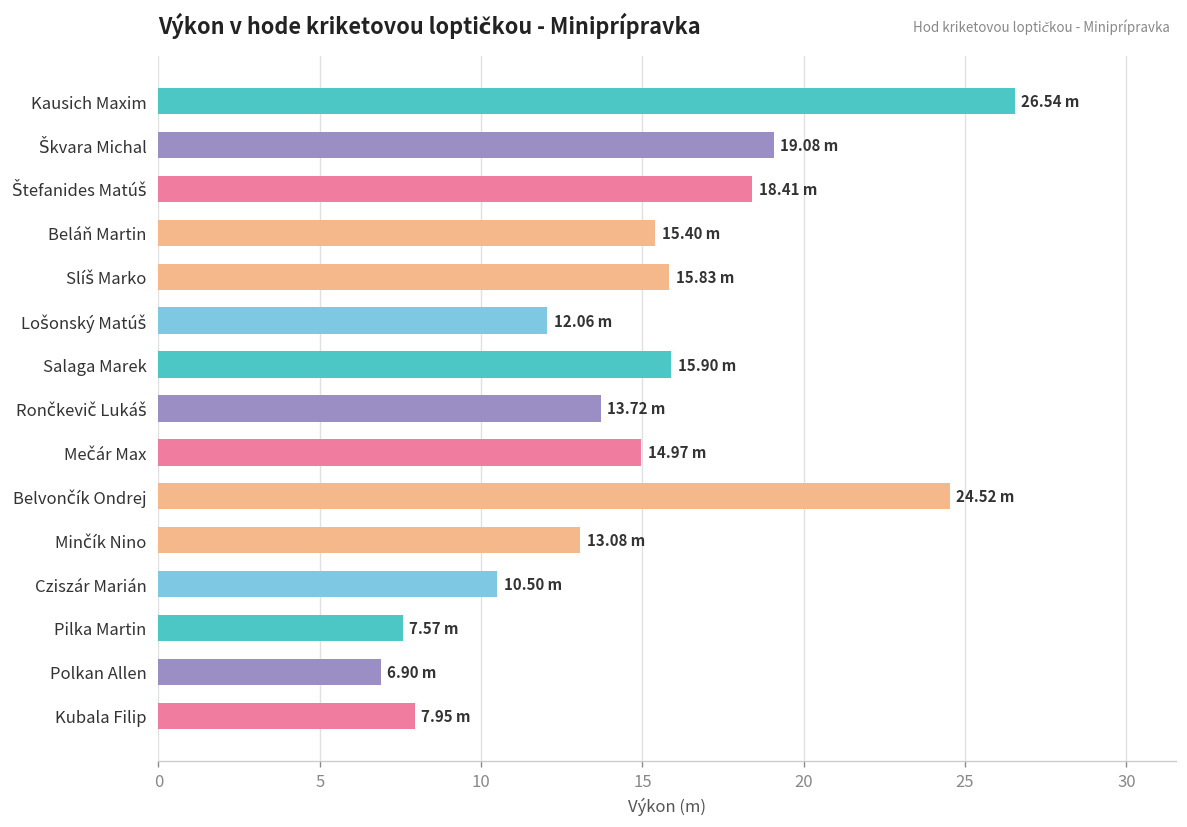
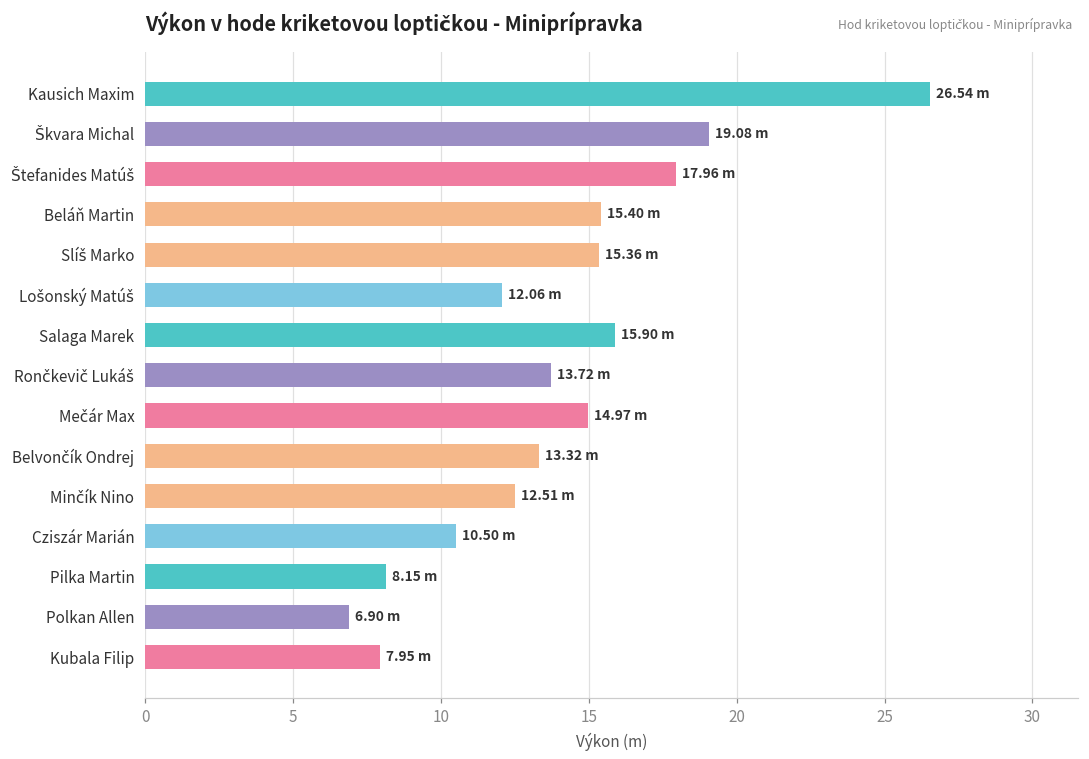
Štefanides Matúš: 18.41 -> 17.96
Slíš Marko: 15.83 -> 15.36
Belvončík Ondrej: 24.52 -> 13.32
Minčík Nino: 13.08 -> 12.51
Pilka Martin: 7.57 -> 8.15
